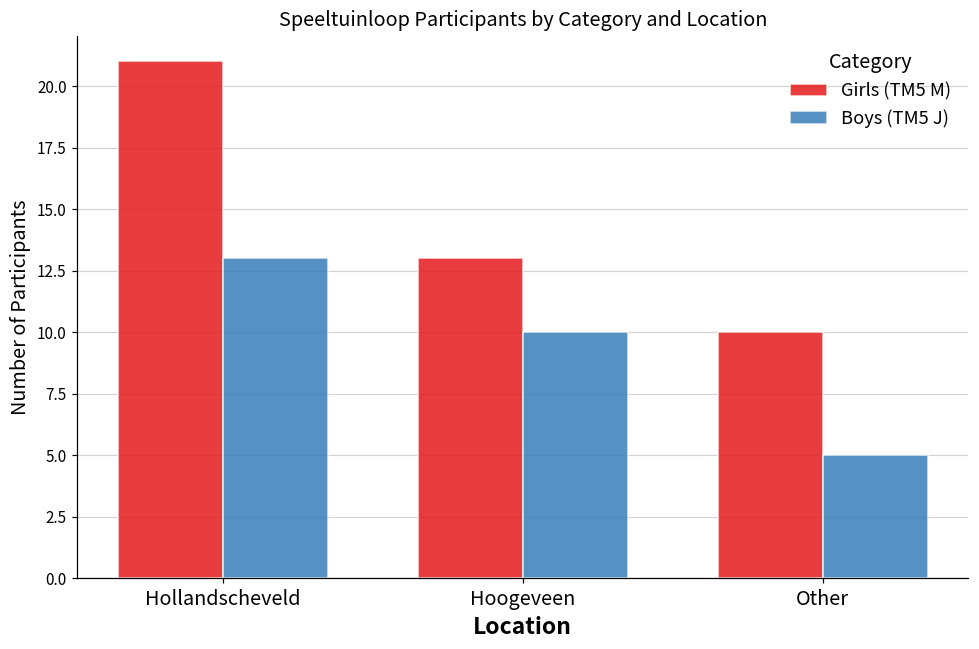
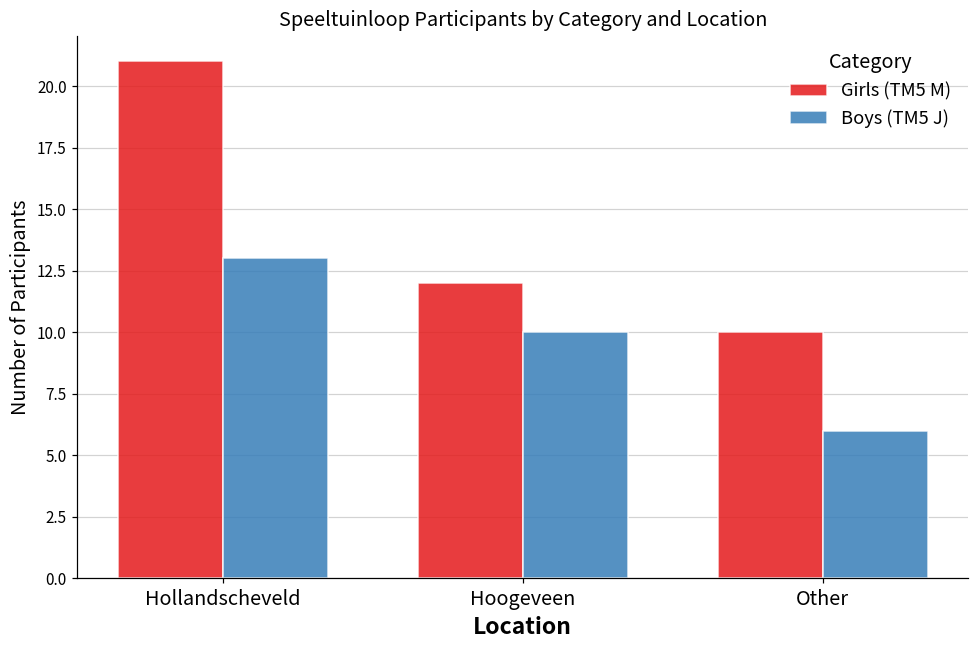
Girls (TM5 M), Hoogeveen: 13 -> 12
Boys (TM5 J), Other: 5 -> 6
